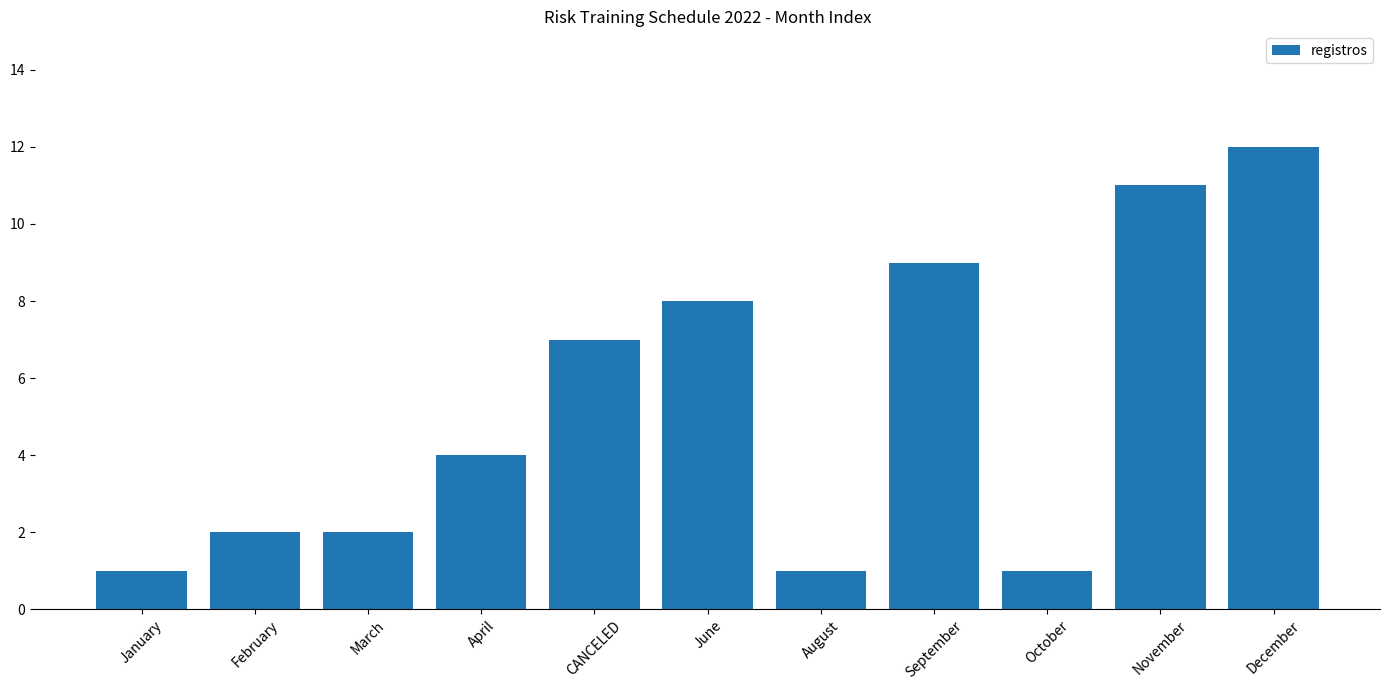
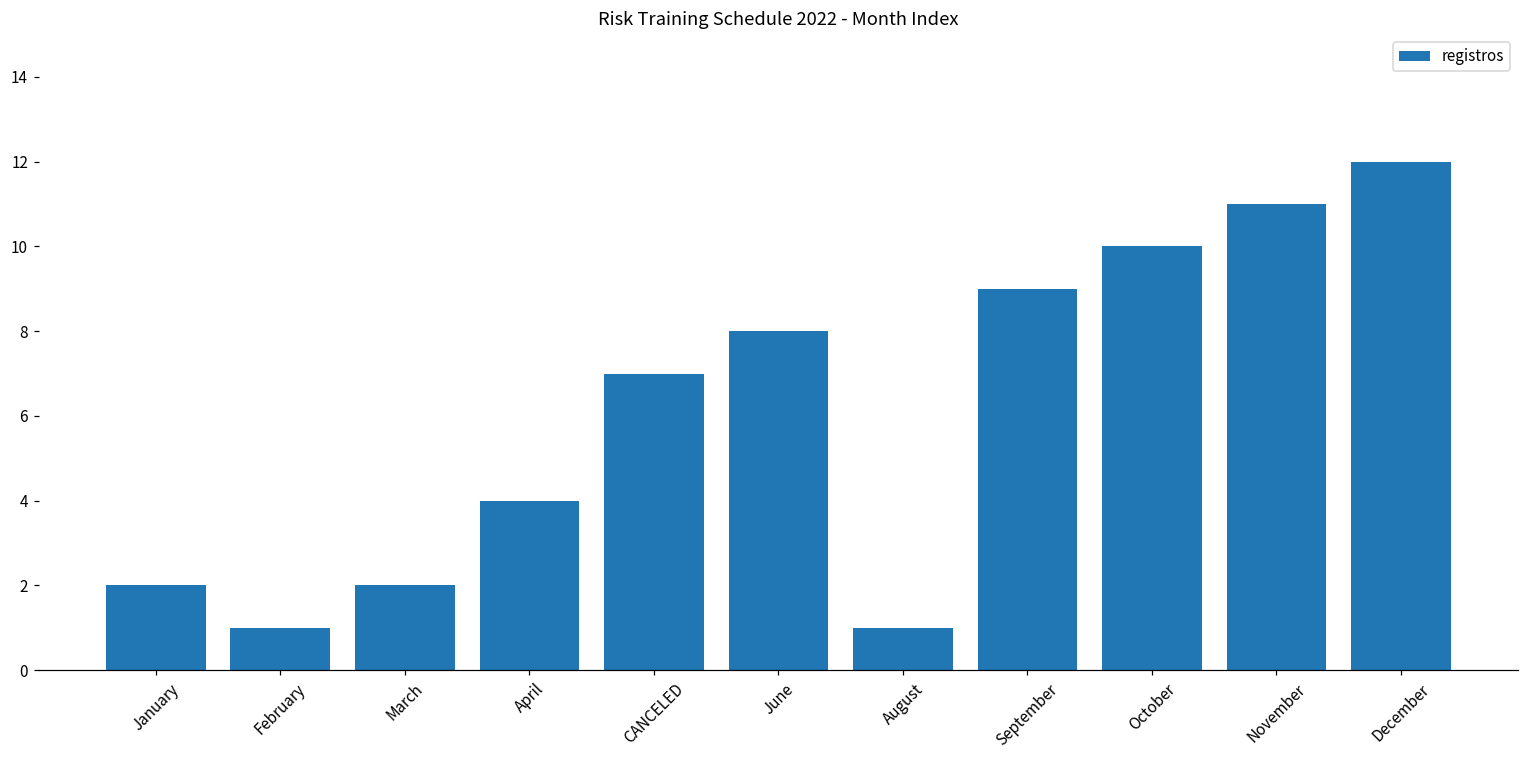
January: 1 -> 2
February: 2 -> 1
October: 1 -> 10
